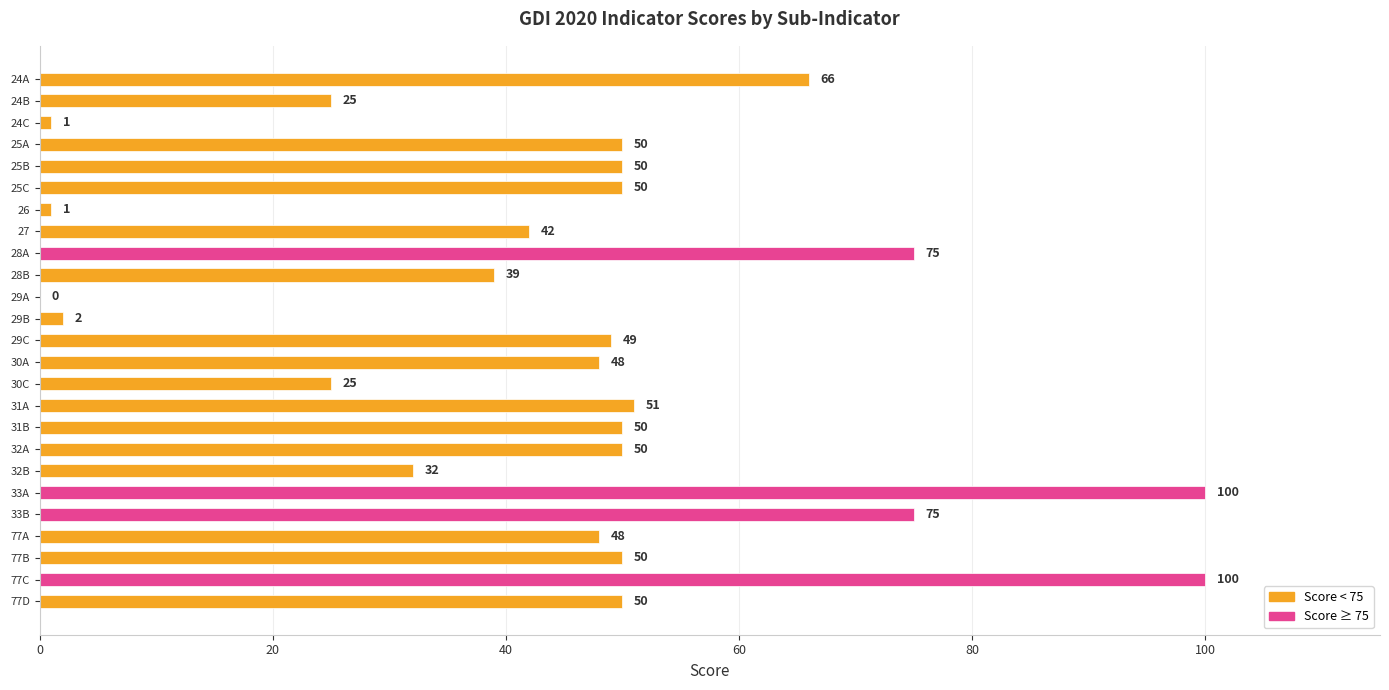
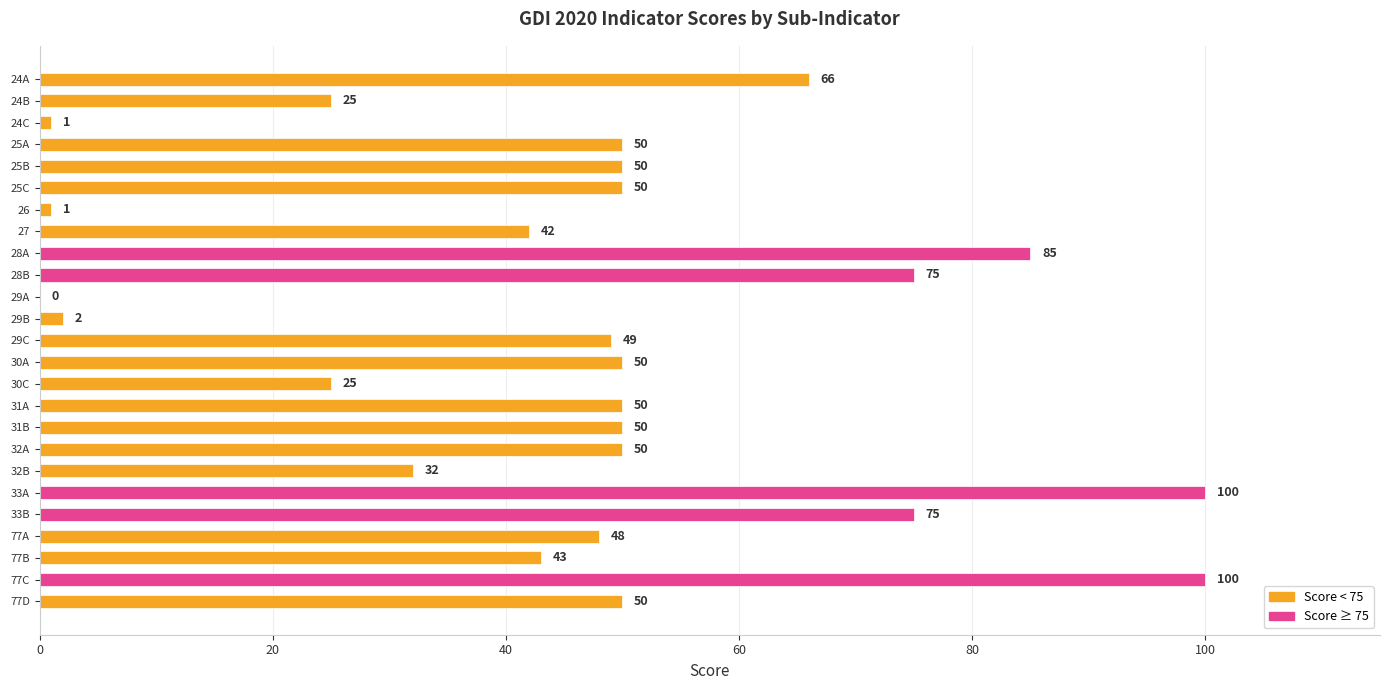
28A: 75 -> 85
28B: 39 -> 75
30A: 48 -> 50
31A: 51 -> 50
77B: 50 -> 43
